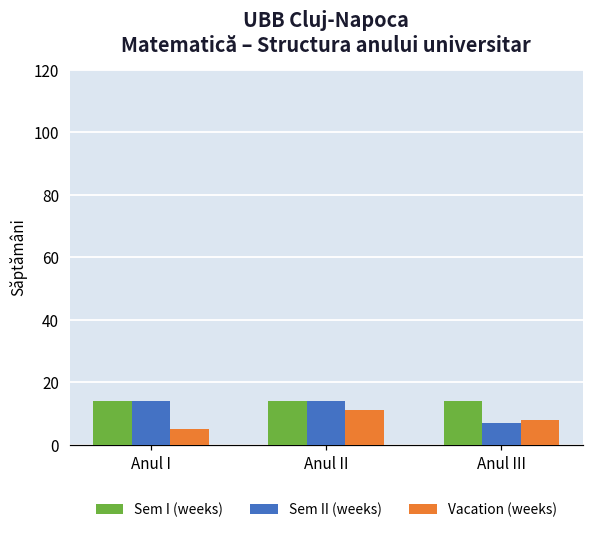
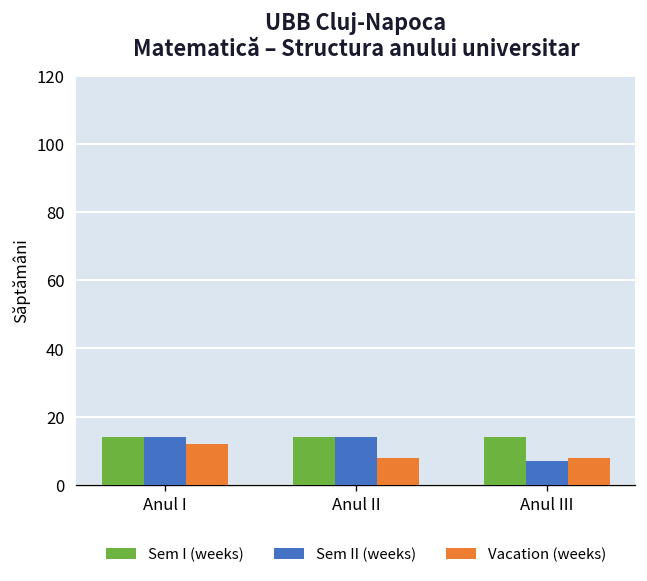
Vacation (weeks), Anul I: 5 -> 12
Vacation (weeks), Anul II: 11 -> 8
